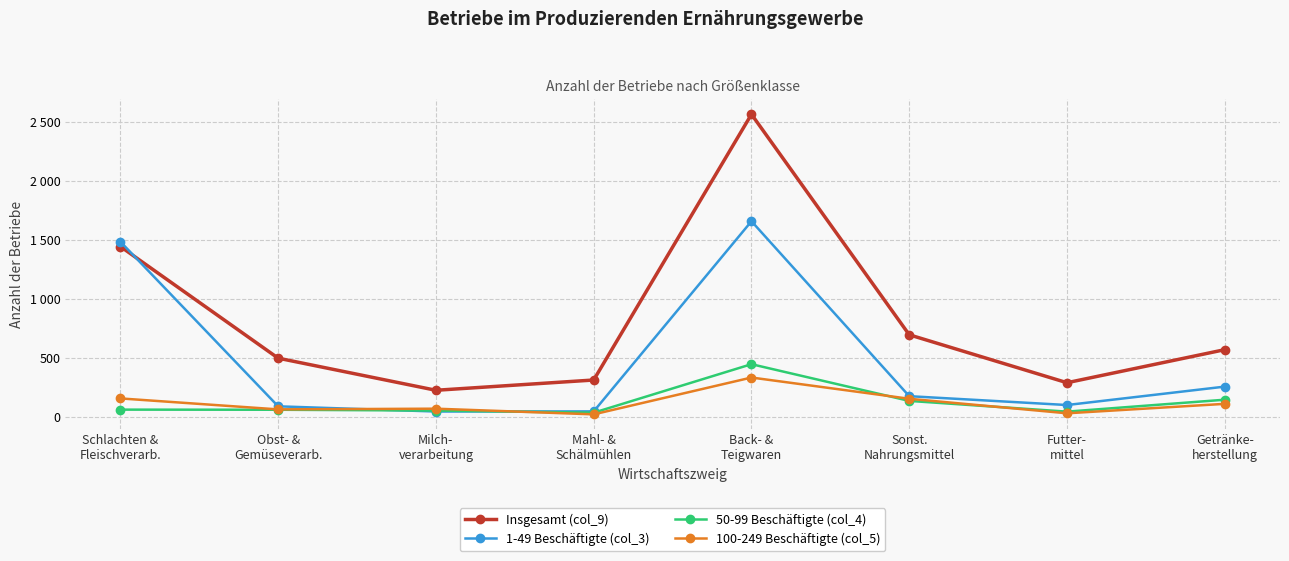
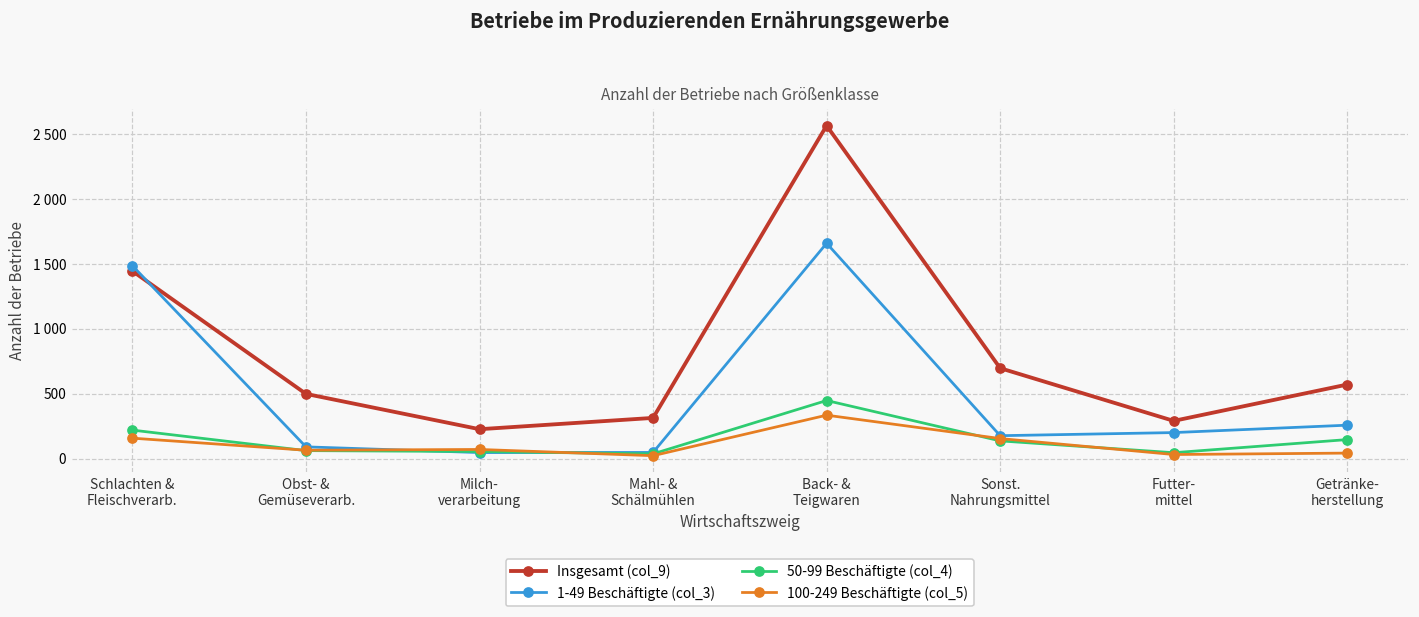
50-99 Beschäftigte (col_4), Schlachten & Fleischverarb.: 60 -> 220
1-49 Beschäftigte (col_3), Futter- mittel: 100 -> 200
100-249 Beschäftigte (col_5), Getränke- herstellung: 110 -> 40
